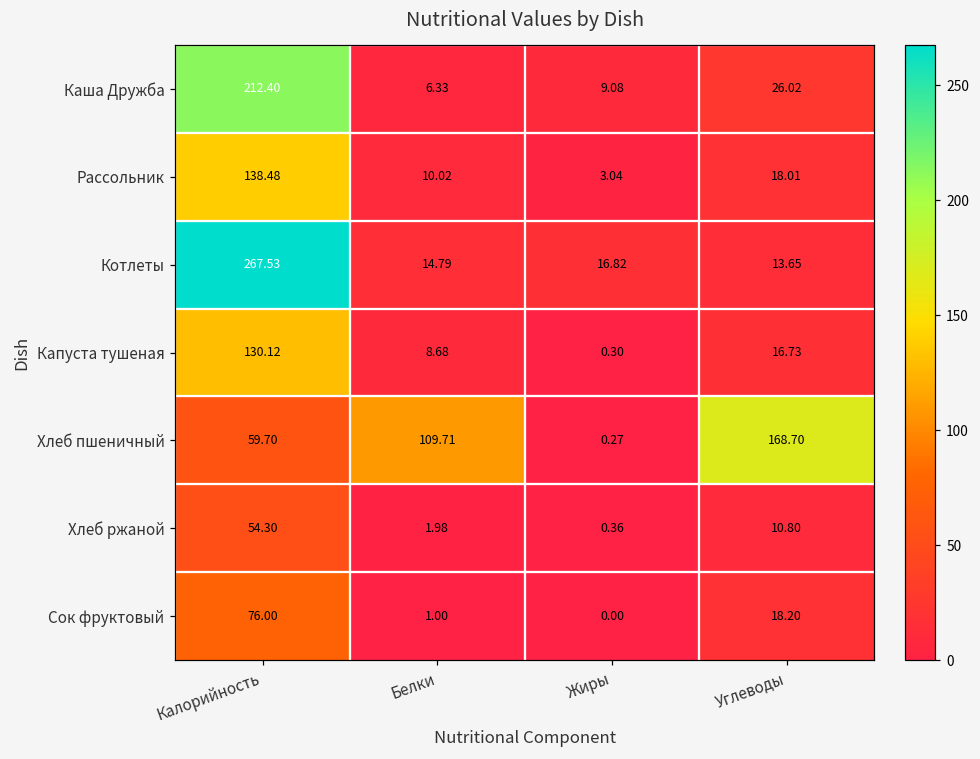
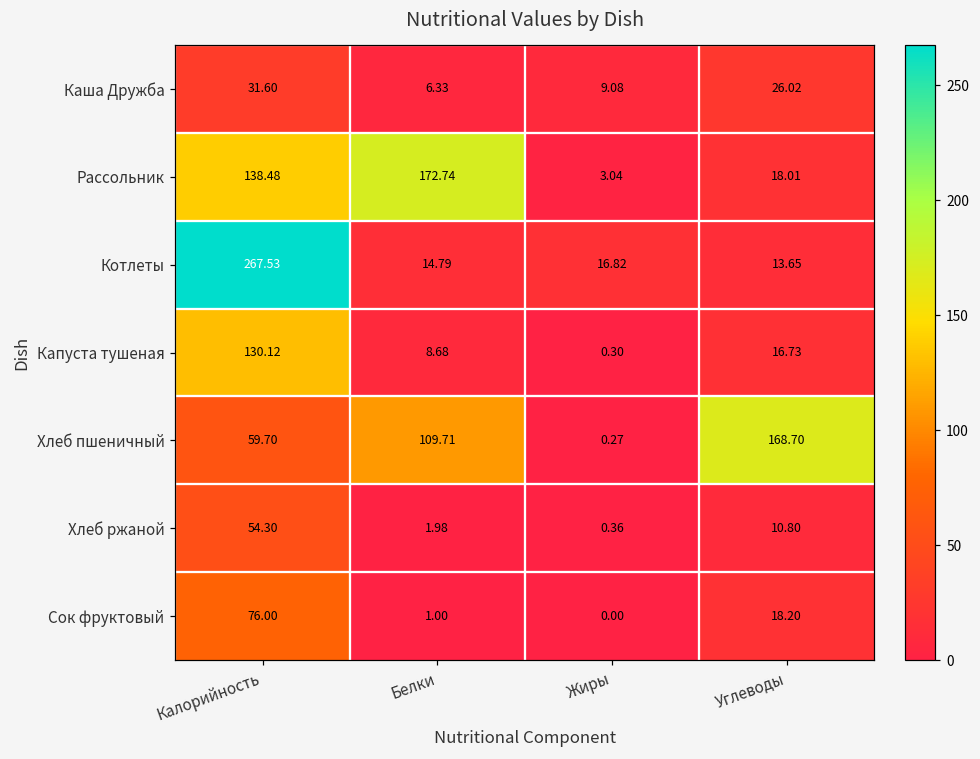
Каша Дружба, Калорийность: 212.40 -> 31.60
Рассольник, Белки: 10.02 -> 172.74
